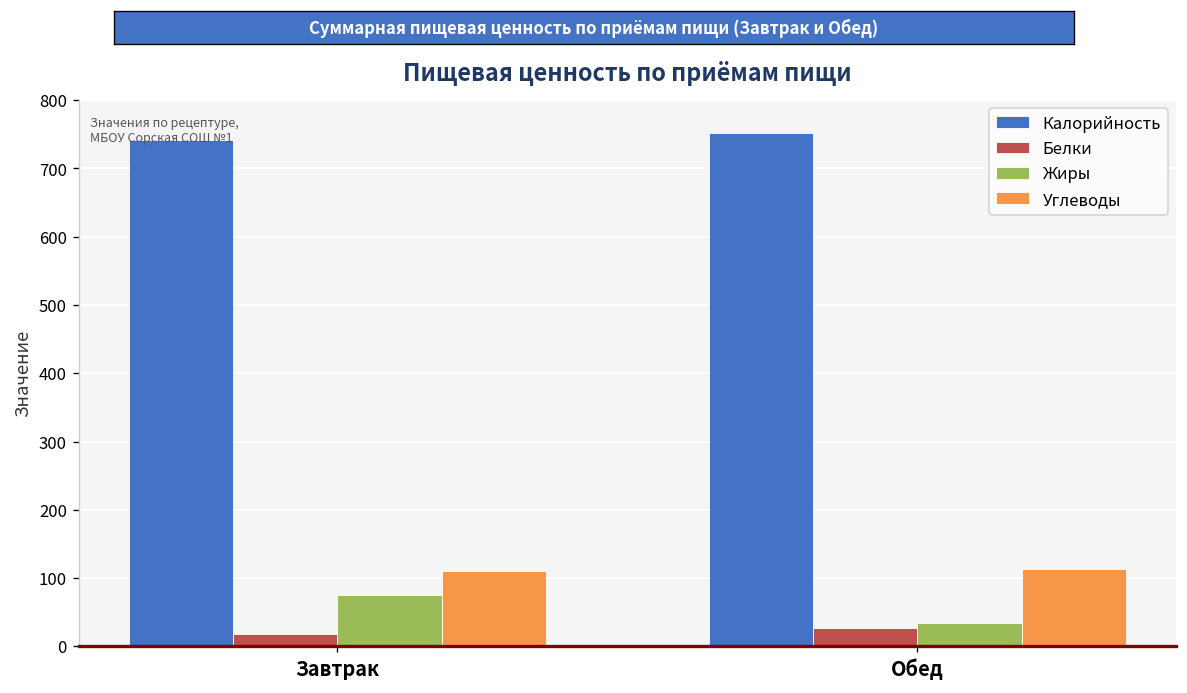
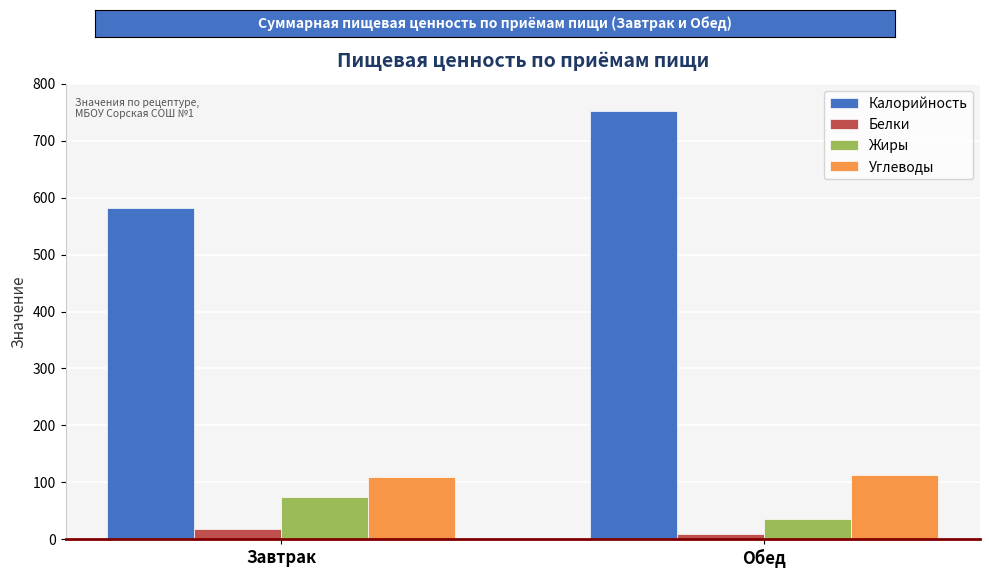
Калорийность, Завтрак: 740 -> 580
Белки, Обед: 30 -> 10
